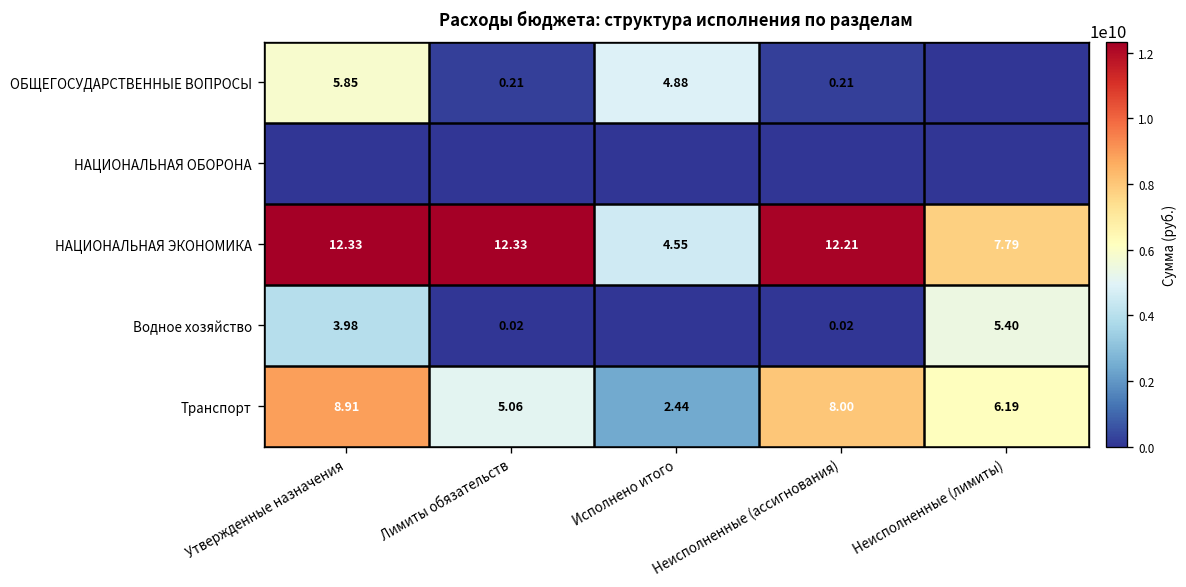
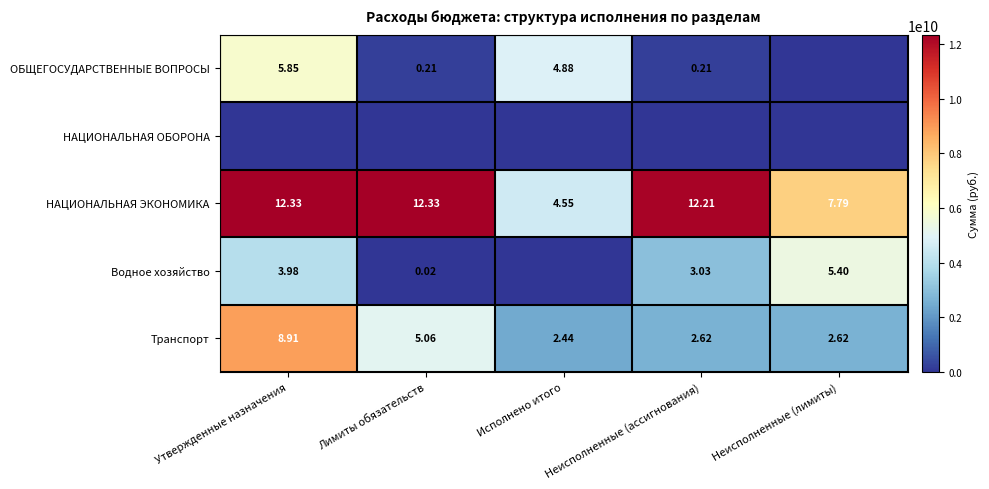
Водное хозяйство, Неисполненные (ассигнования): 0.02 -> 3.03
Транспорт, Неисполненные (ассигнования): 8.00 -> 2.62
Транспорт, Неисполненные (лимиты): 6.19 -> 2.62
